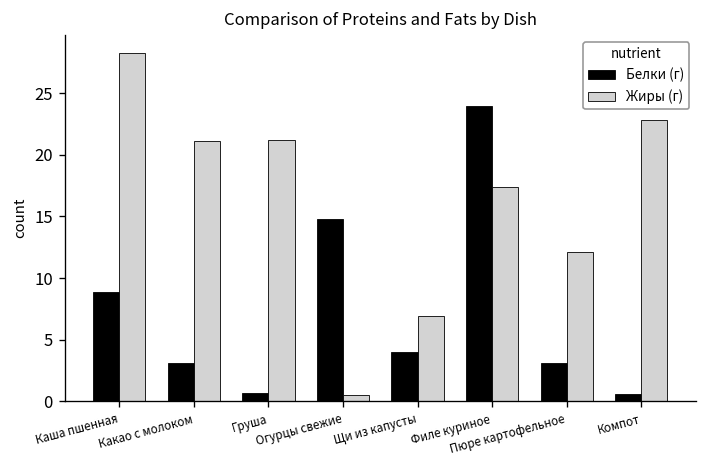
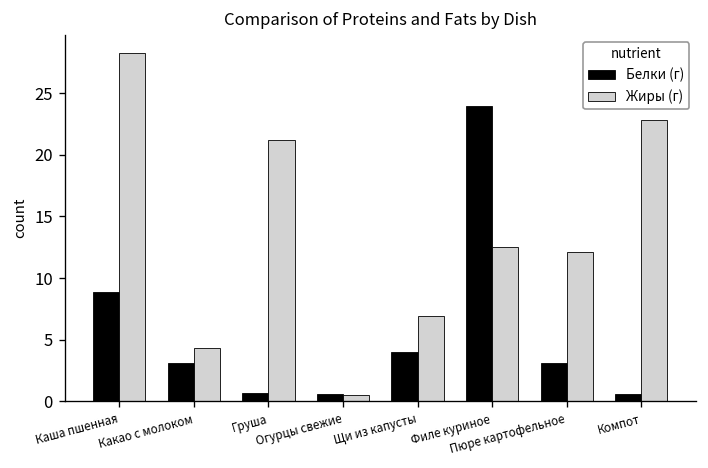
Жиры (г), Какао с молоком: 21.1 -> 4.3
Белки (г), Огурцы свежие: 14.8 -> 0.6
Жиры (г), Филе куриное: 17.4 -> 12.5
